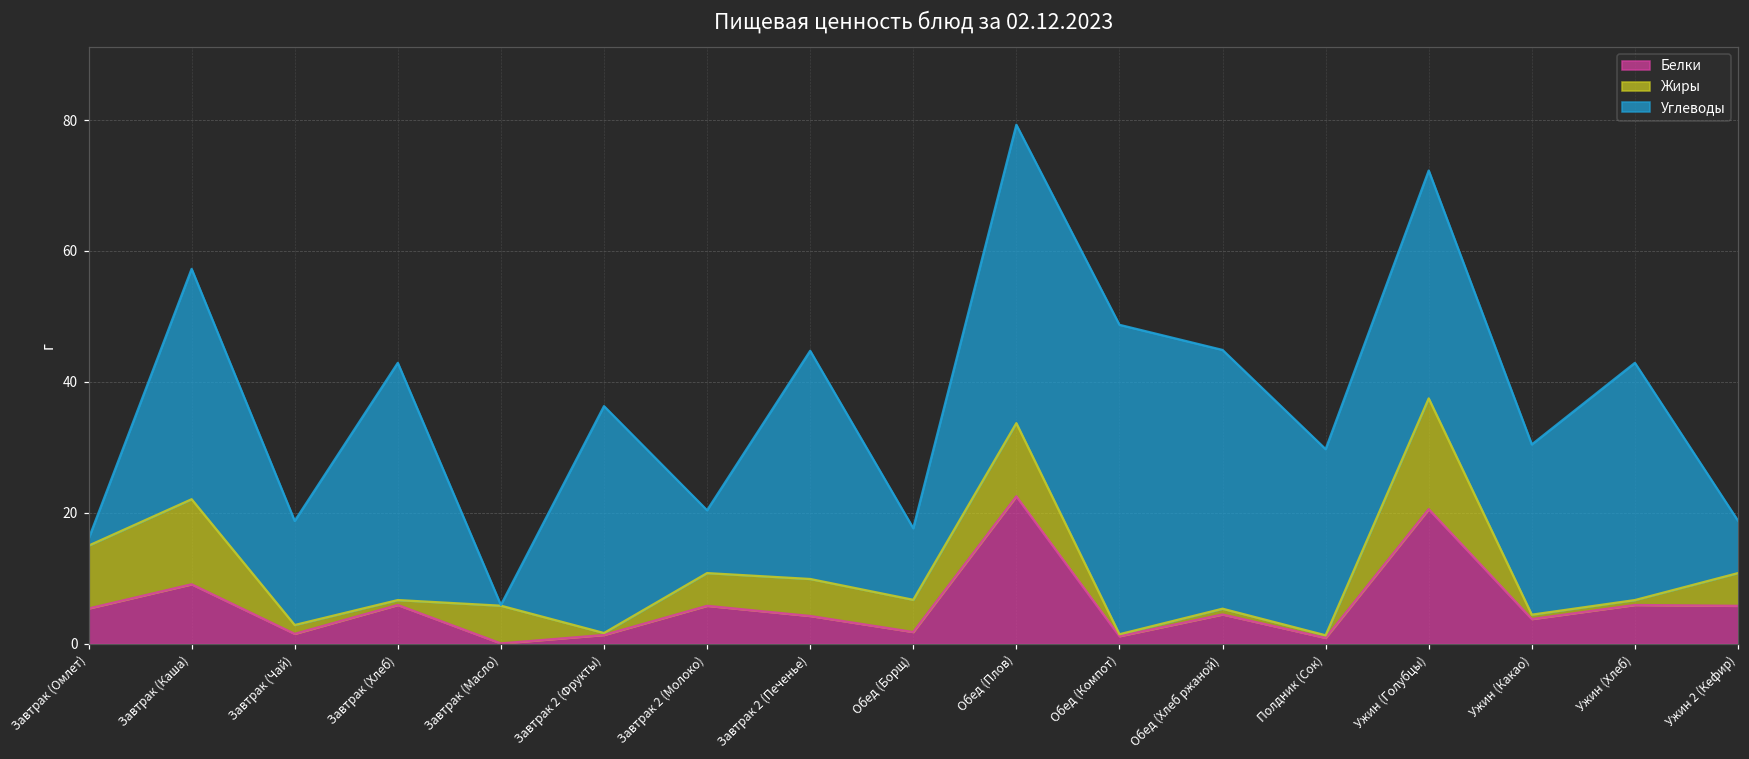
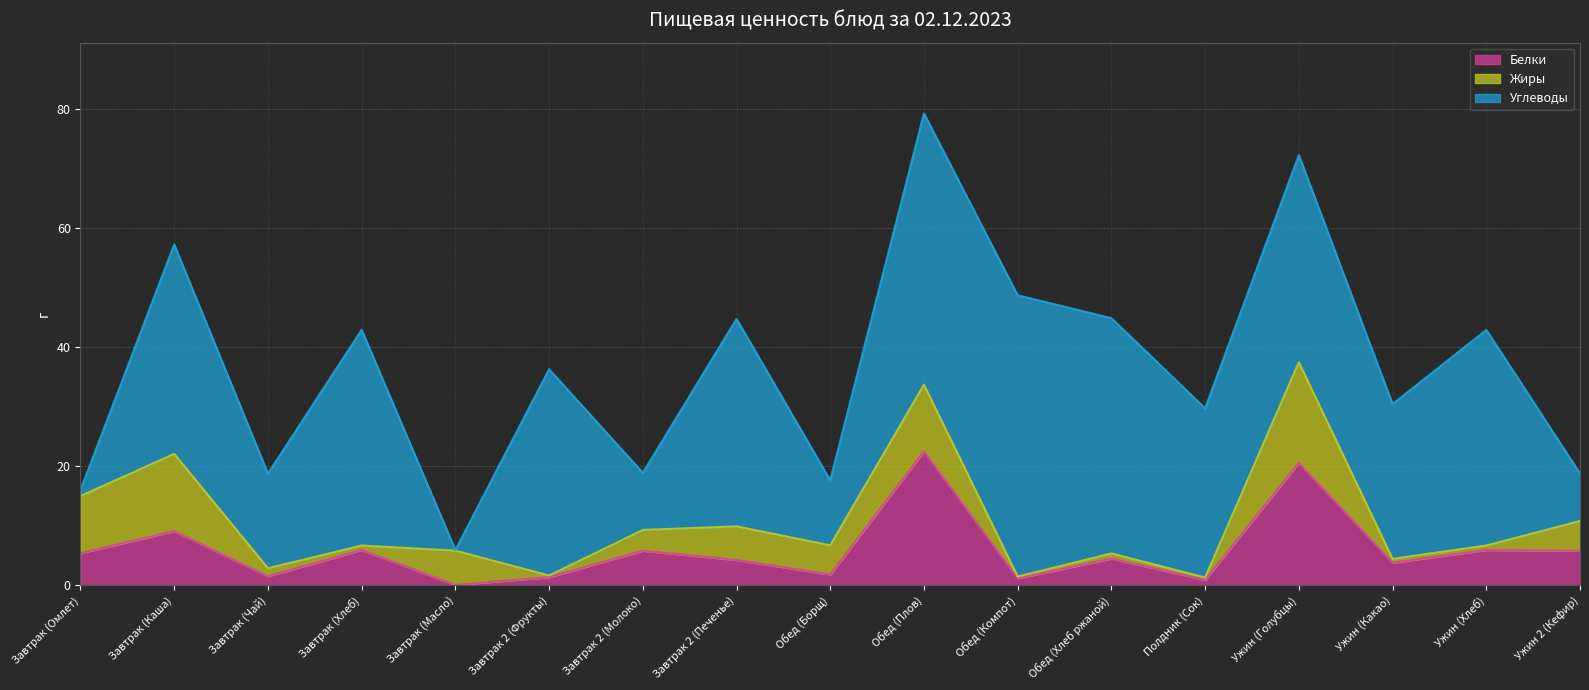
Жиры, Завтрак 2 (Молоко): 5 -> 4
